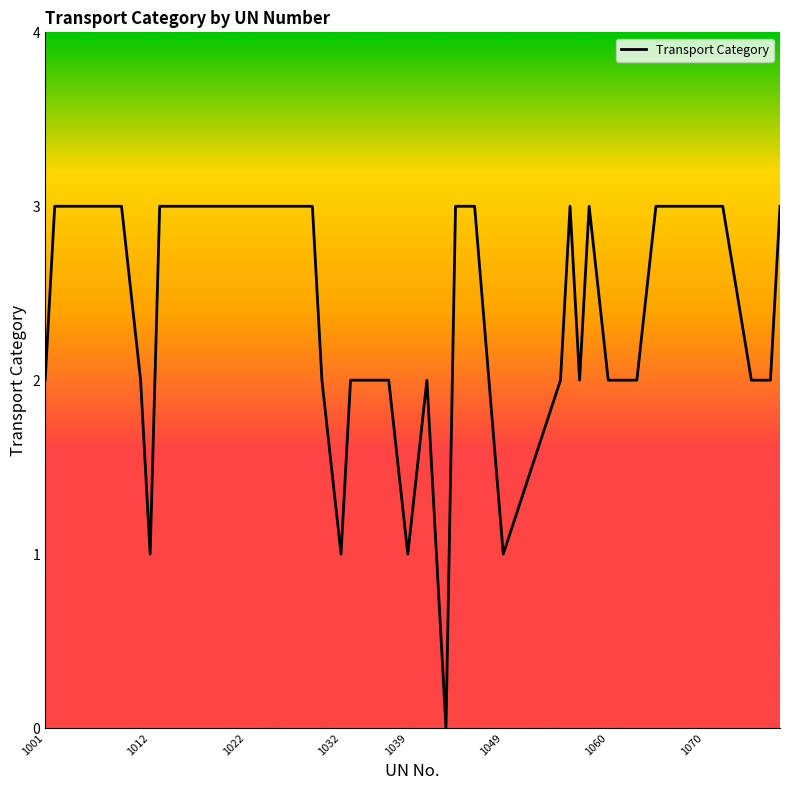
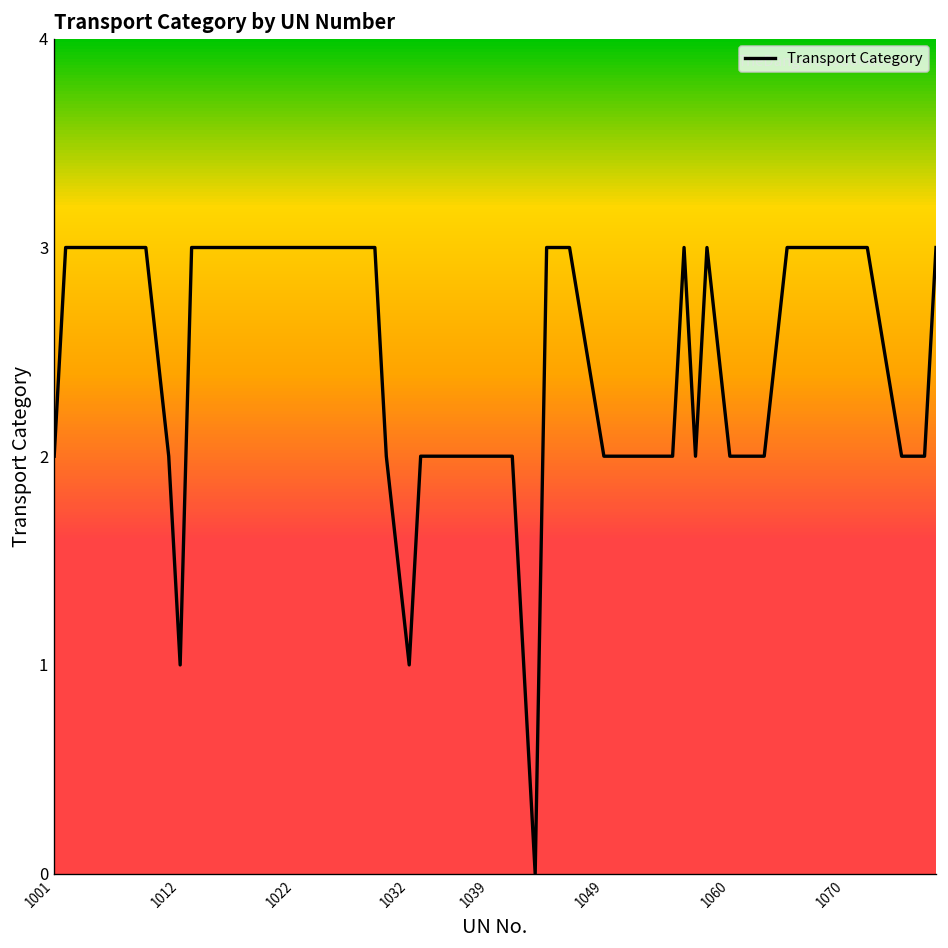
1039: 1 -> 2
1049: 1 -> 2
